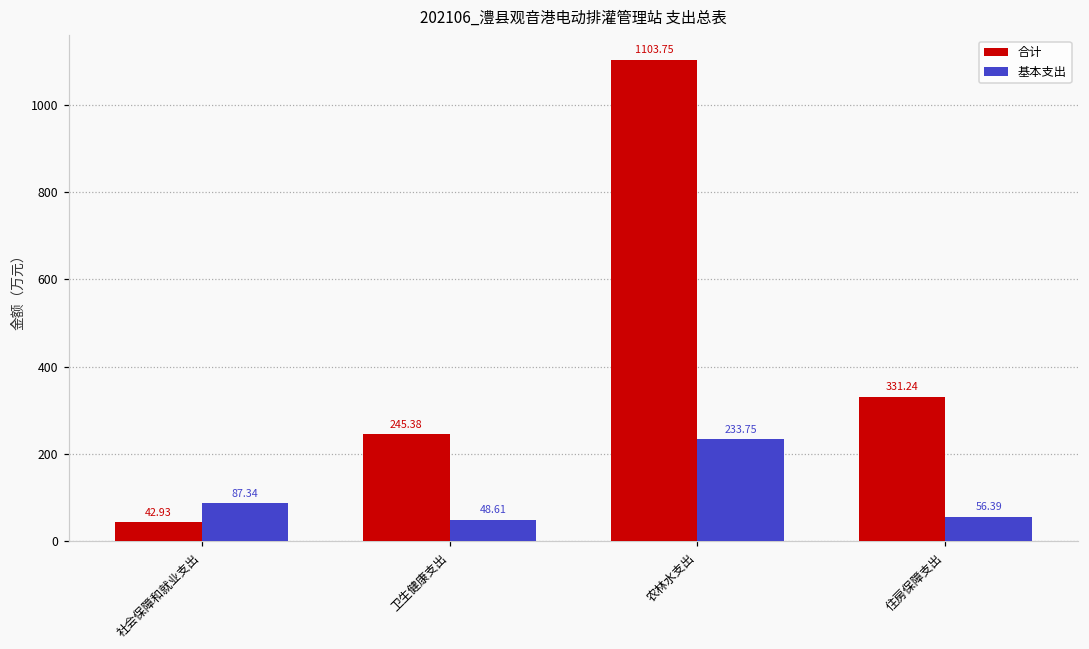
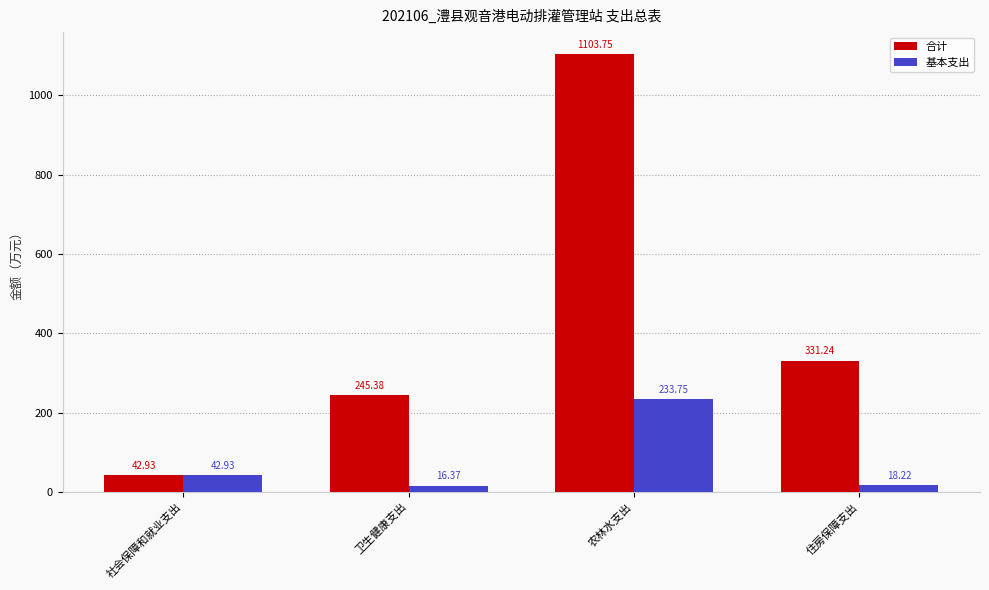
基本支出, 社会保障和就业支出: 87.34 -> 42.93
基本支出, 卫生健康支出: 48.61 -> 16.37
基本支出, 住房保障支出: 56.39 -> 18.22
